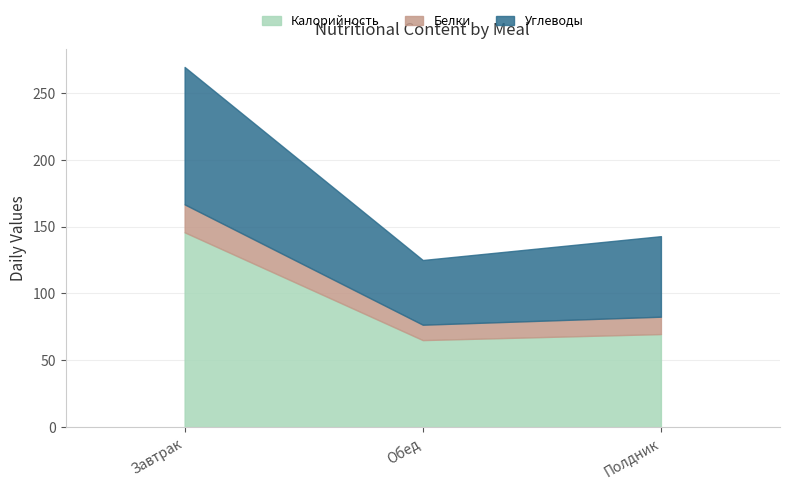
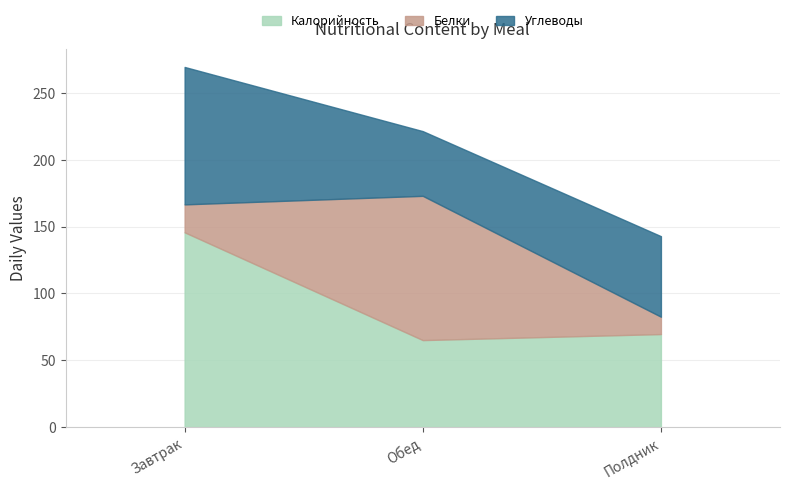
Белки, Обед: 12 -> 108
